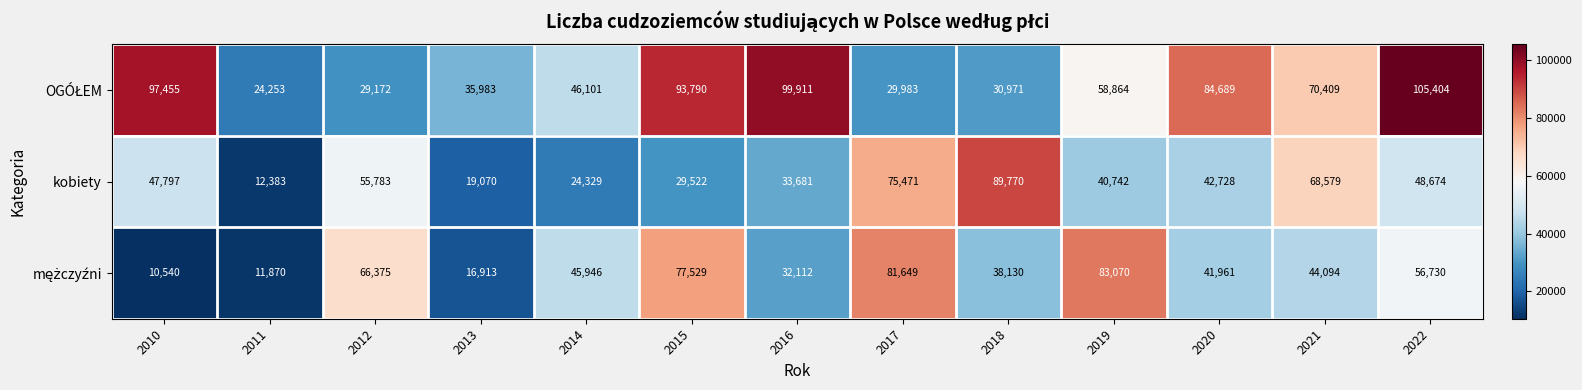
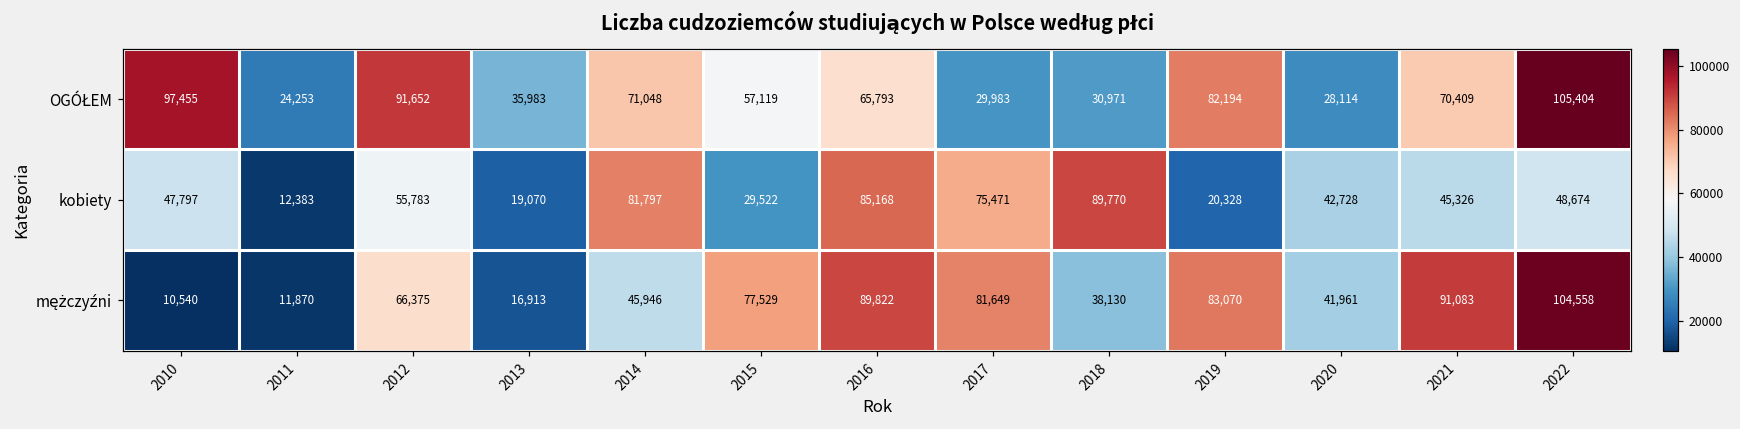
OGÓŁEM, 2012: 29,172 -> 91,652
OGÓŁEM, 2014: 46,101 -> 71,048
OGÓŁEM, 2015: 93,790 -> 57,119
OGÓŁEM, 2016: 99,911 -> 65,793
OGÓŁEM, 2019: 58,864 -> 82,194
OGÓŁEM, 2020: 84,689 -> 28,114
kobiety, 2014: 24,329 -> 81,797
kobiety, 2016: 33,681 -> 85,168
kobiety, 2019: 40,742 -> 20,328
kobiety, 2021: 68,579 -> 45,326
mężczyźni, 2016: 32,112 -> 89,822
mężczyźni, 2021: 44,094 -> 91,083
mężczyźni, 2022: 56,730 -> 104,558
